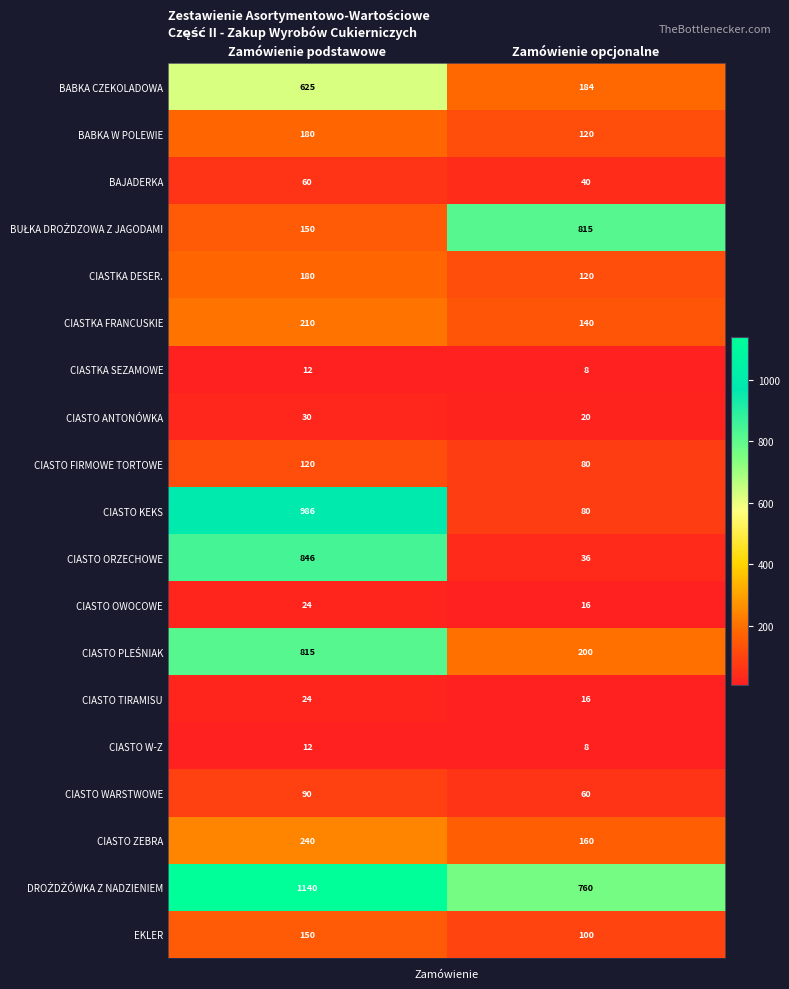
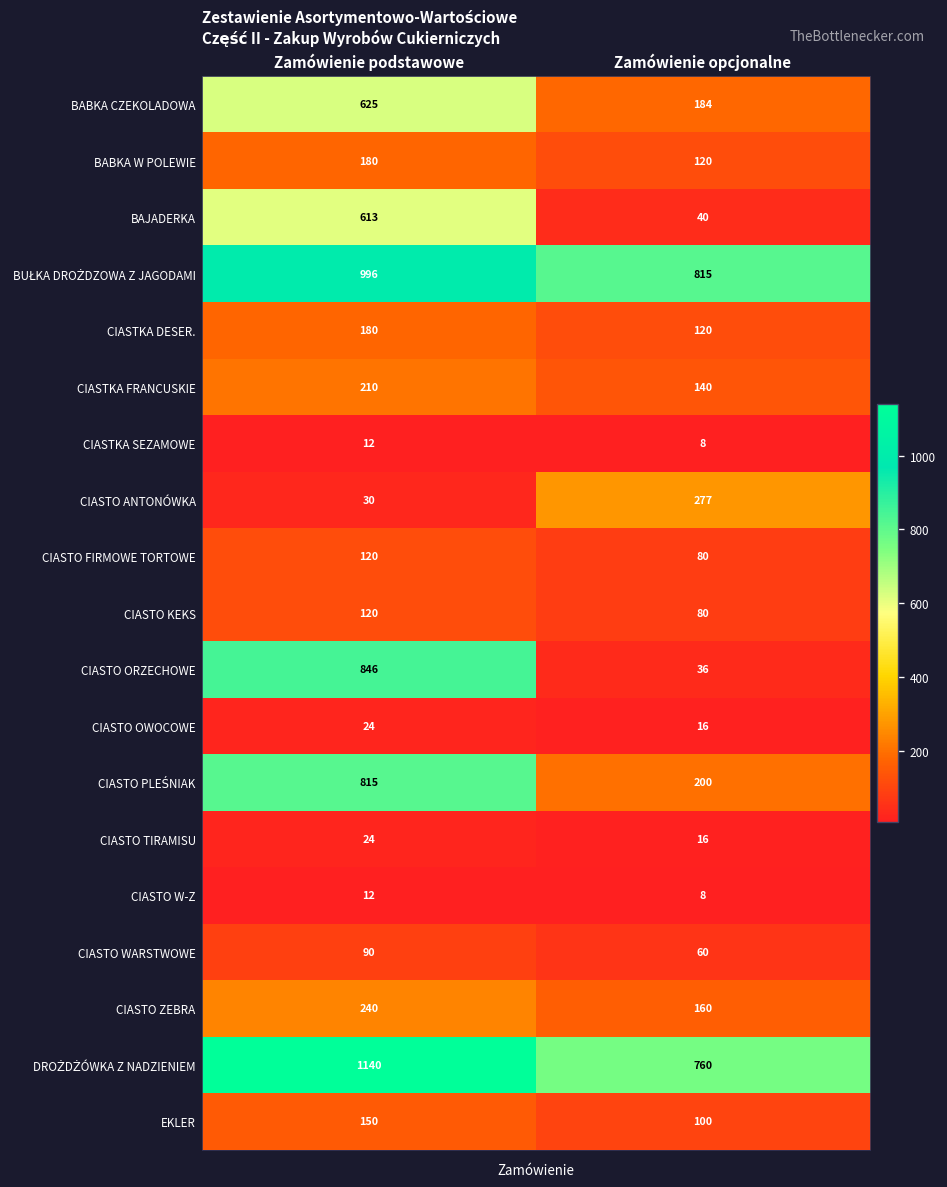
BAJADERKA, Zamówienie podstawowe: 60 -> 613
BUŁKA DROŻDZOWA Z JAGODAMI, Zamówienie podstawowe: 150 -> 996
CIASTO ANTONÓWKA, Zamówienie opcjonalne: 20 -> 277
CIASTO KEKS, Zamówienie podstawowe: 986 -> 120
